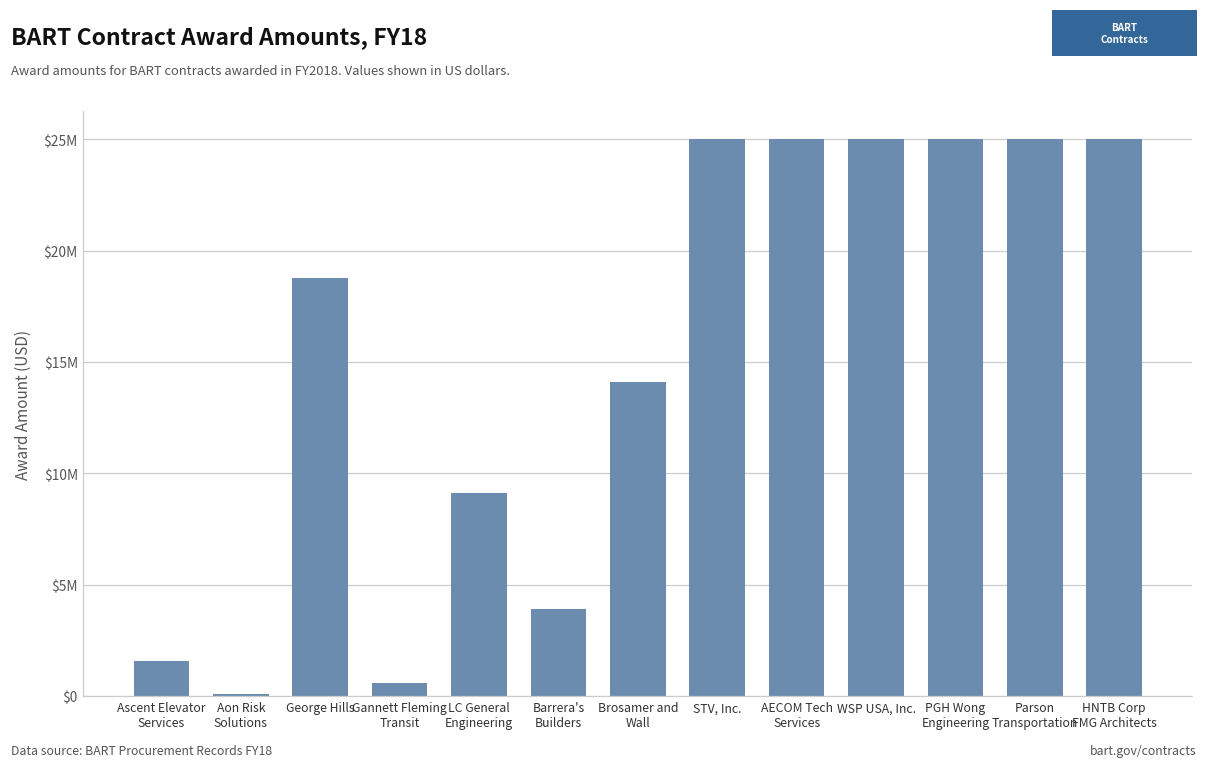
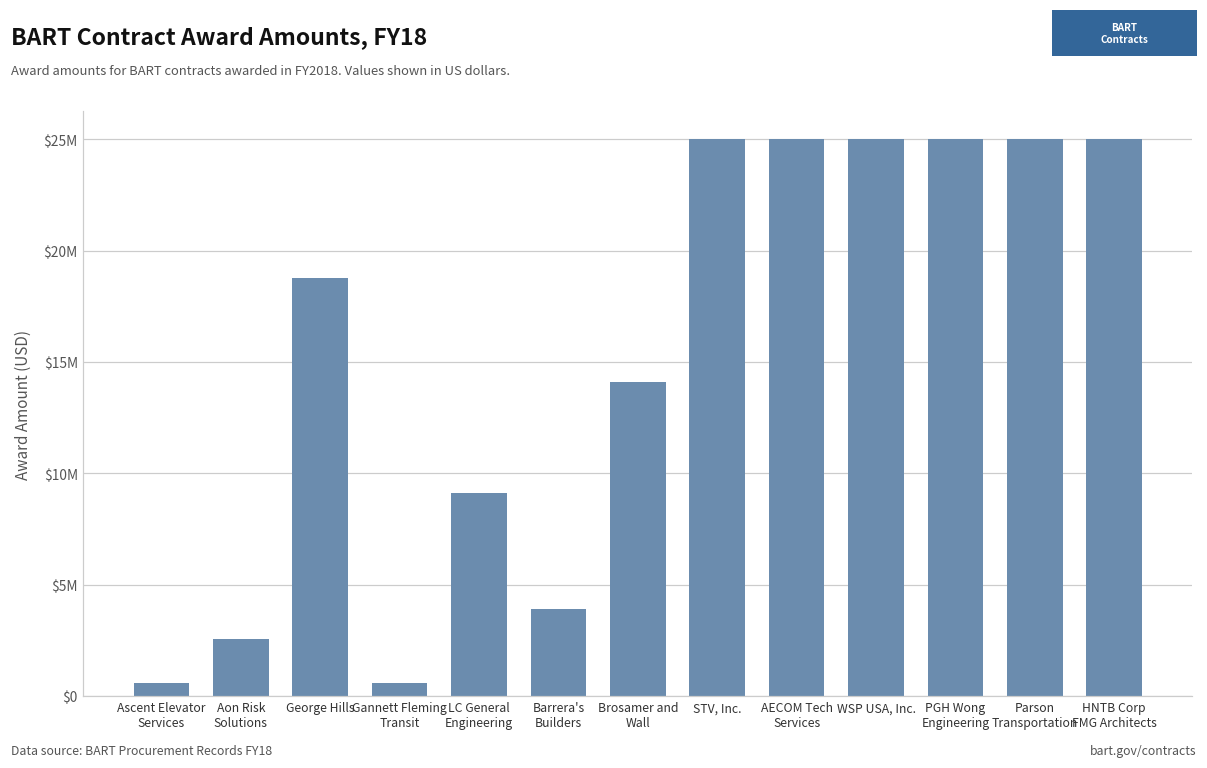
Ascent Elevator Services: $1600000 -> $600000
Aon Risk Solutions: $100000 -> $2600000
